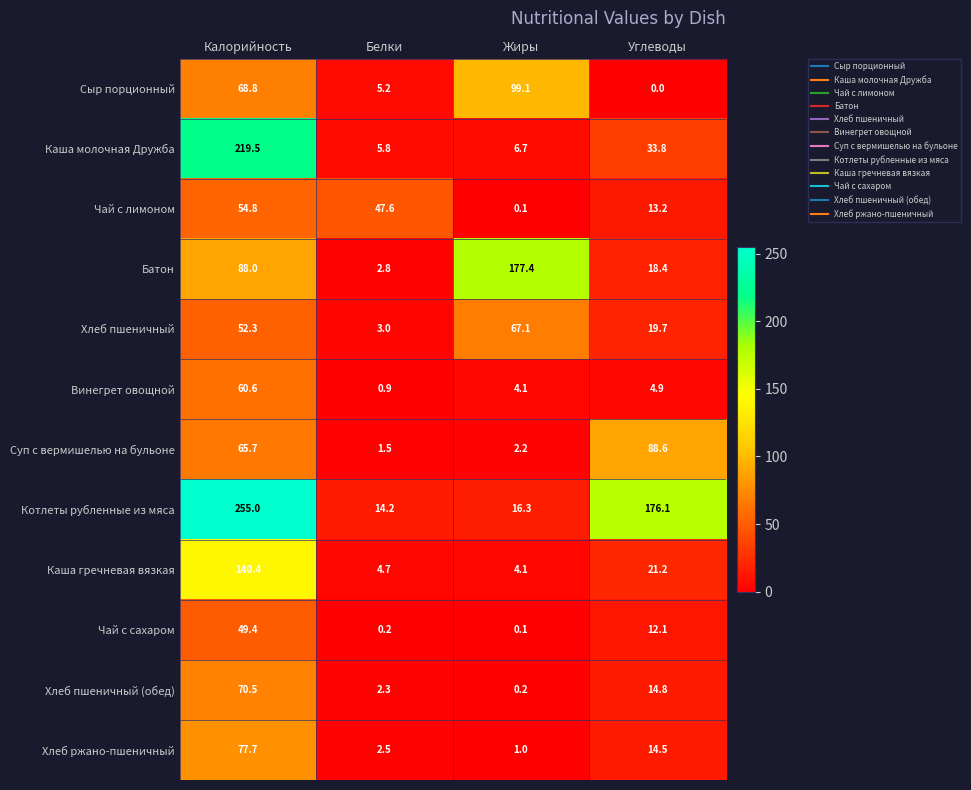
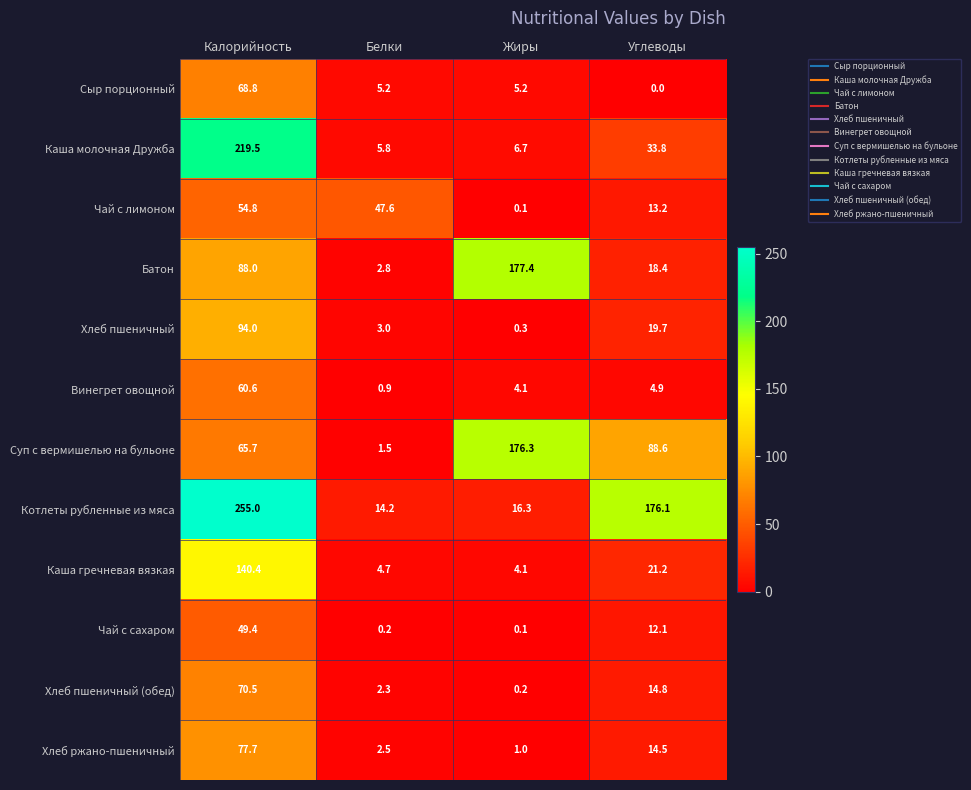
Сыр порционный, Жиры: 99.1 -> 5.2
Хлеб пшеничный, Калорийность: 52.3 -> 94.0
Хлеб пшеничный, Жиры: 67.1 -> 0.3
Суп с вермишелью на бульоне, Жиры: 2.2 -> 176.3
